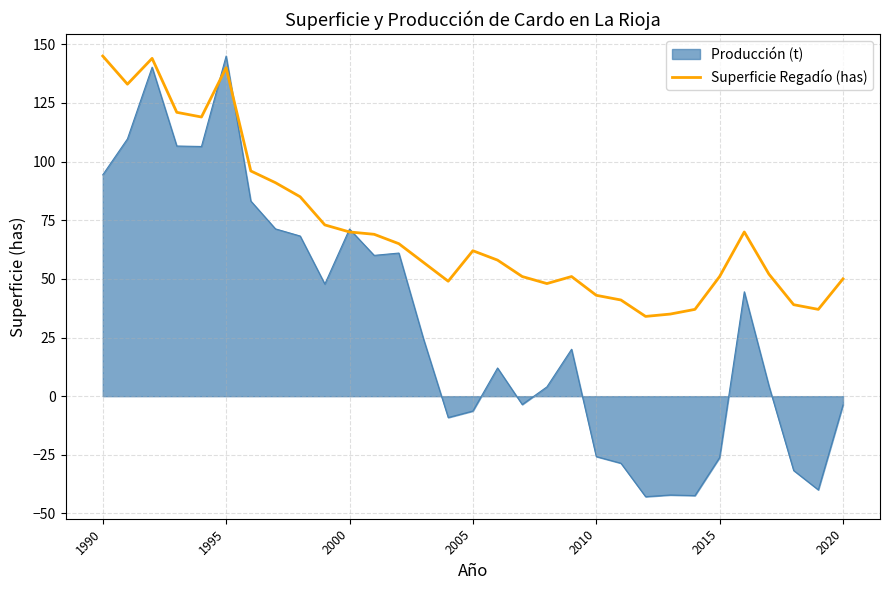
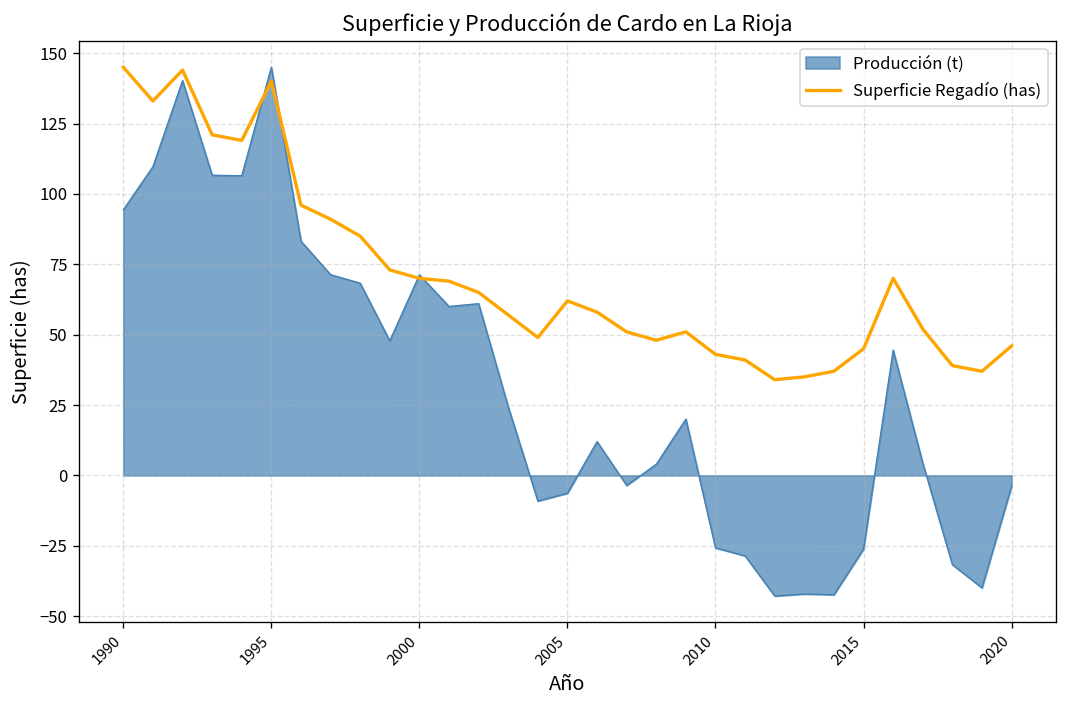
Superficie Regadío (has), 2015: 51 -> 45
Superficie Regadío (has), 2020: 50 -> 46
